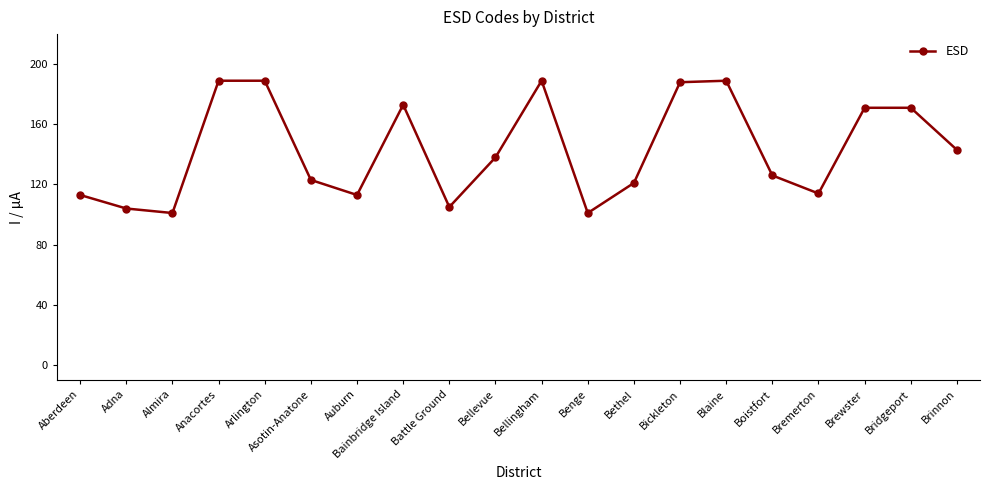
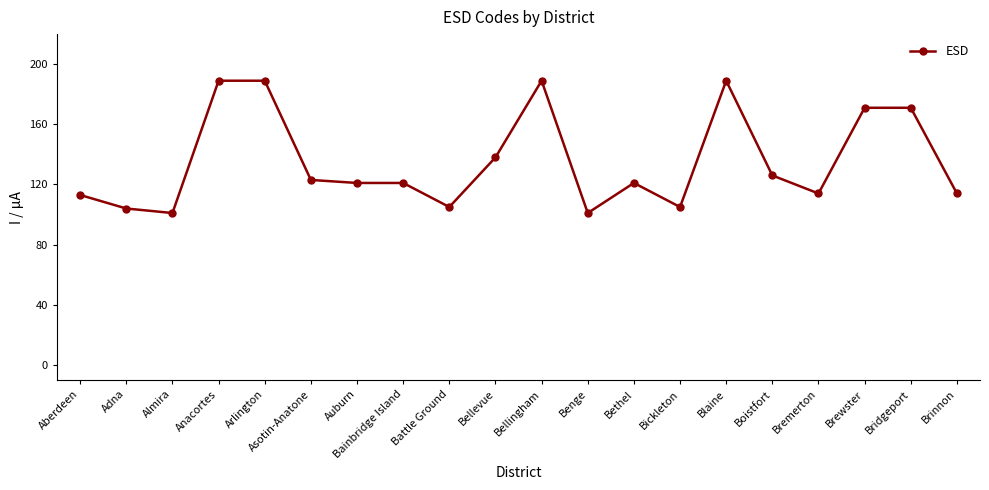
Auburn: 113 -> 121
Bainbridge Island: 173 -> 121
Bickleton: 188 -> 105
Brinnon: 143 -> 114
